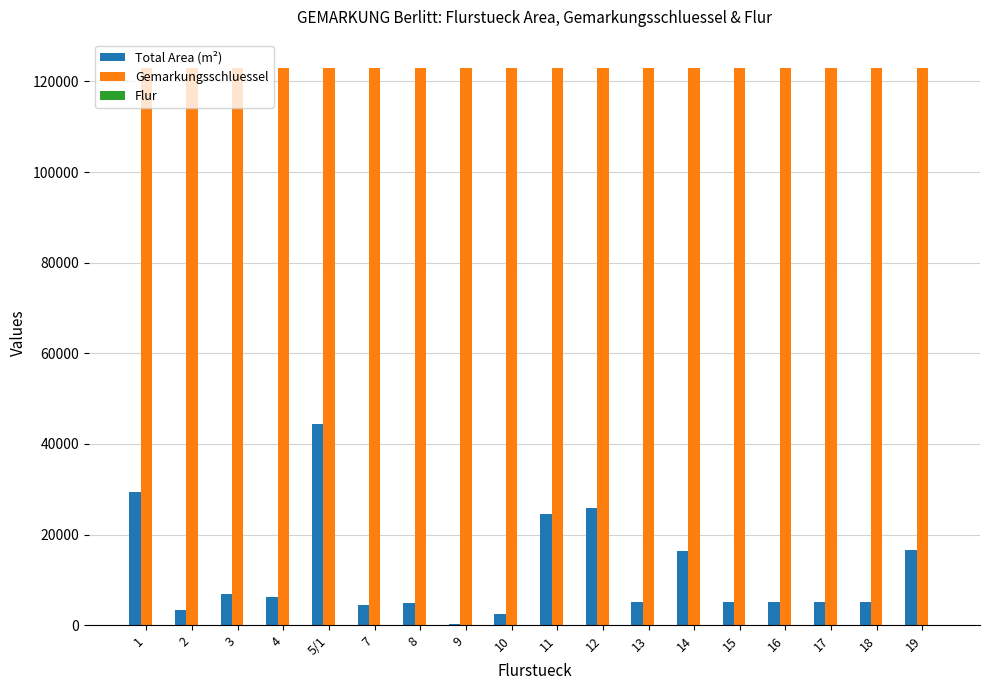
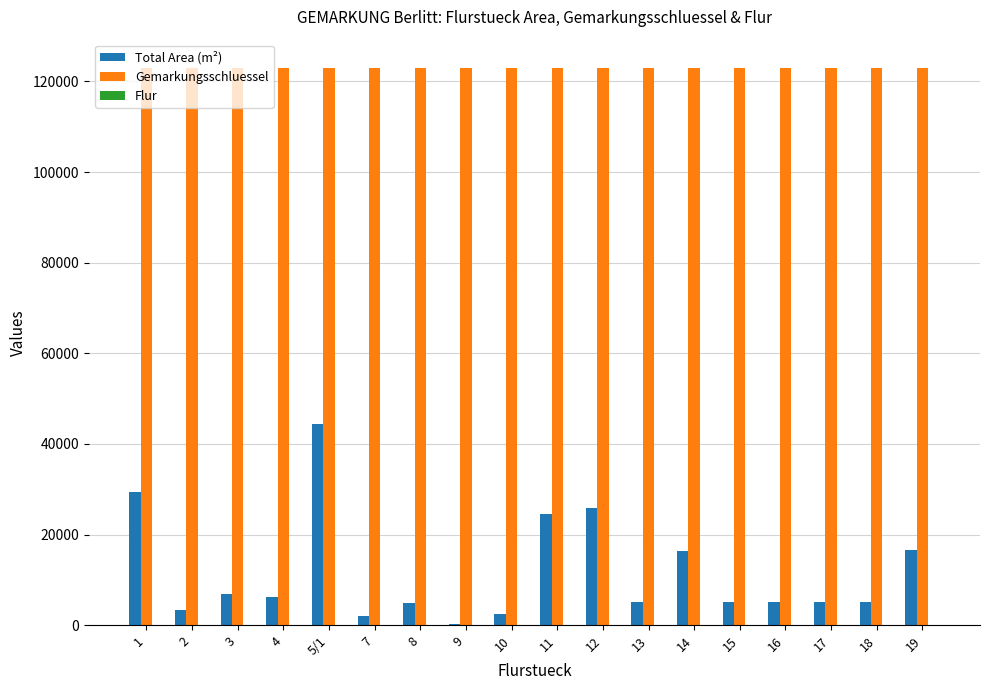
Total Area (m²), 7: 4000 -> 2000
